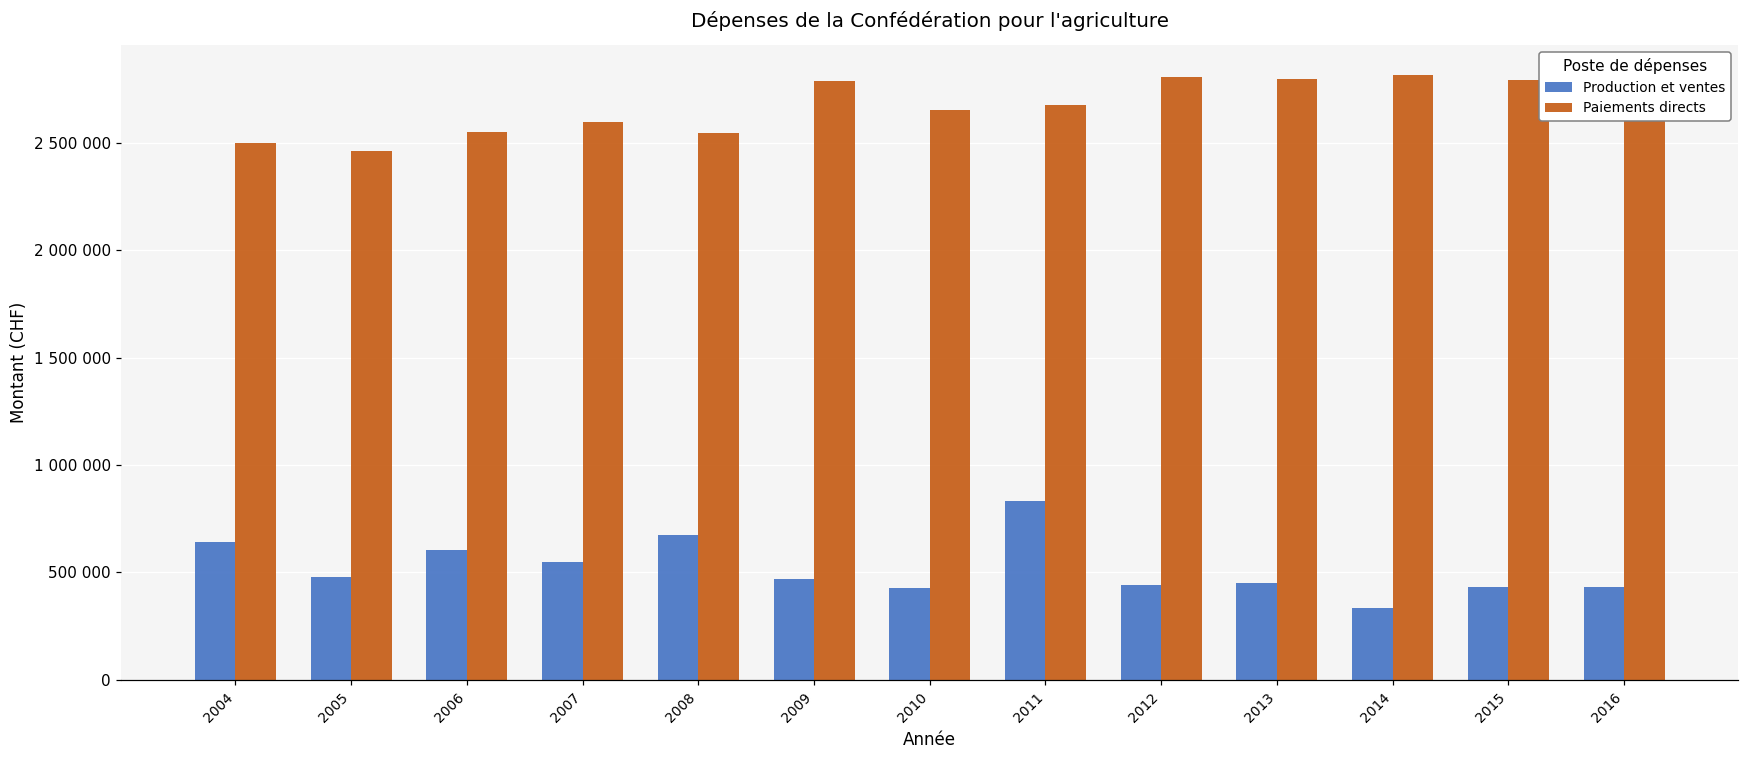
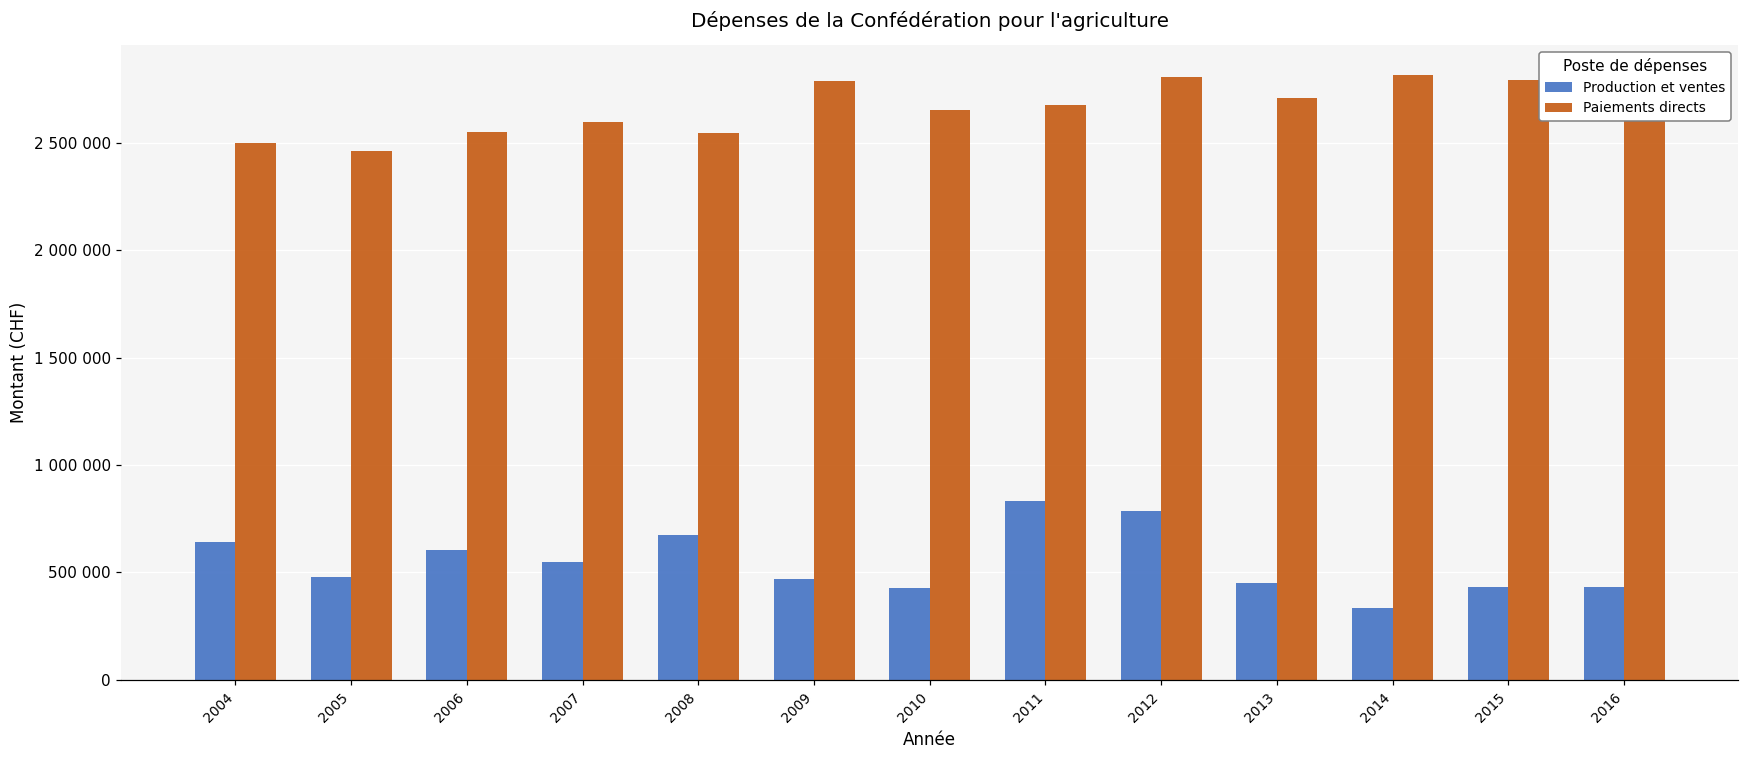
Production et ventes, 2012: 440000 -> 780000
Paiements directs, 2013: 2800000 -> 2710000
